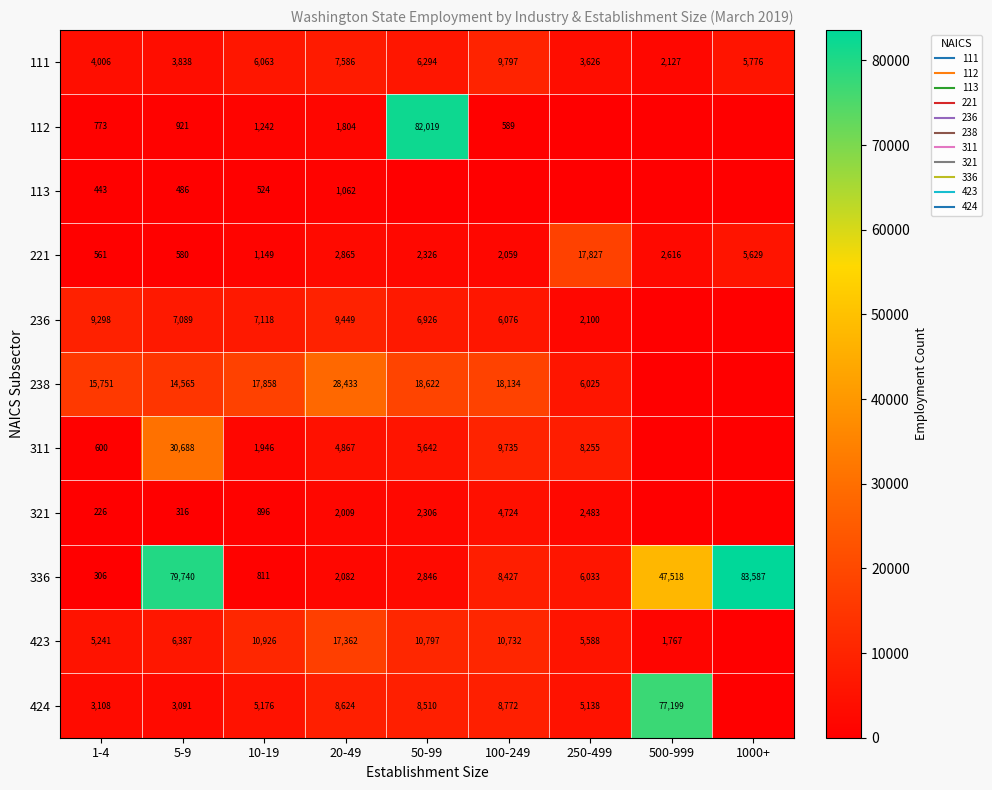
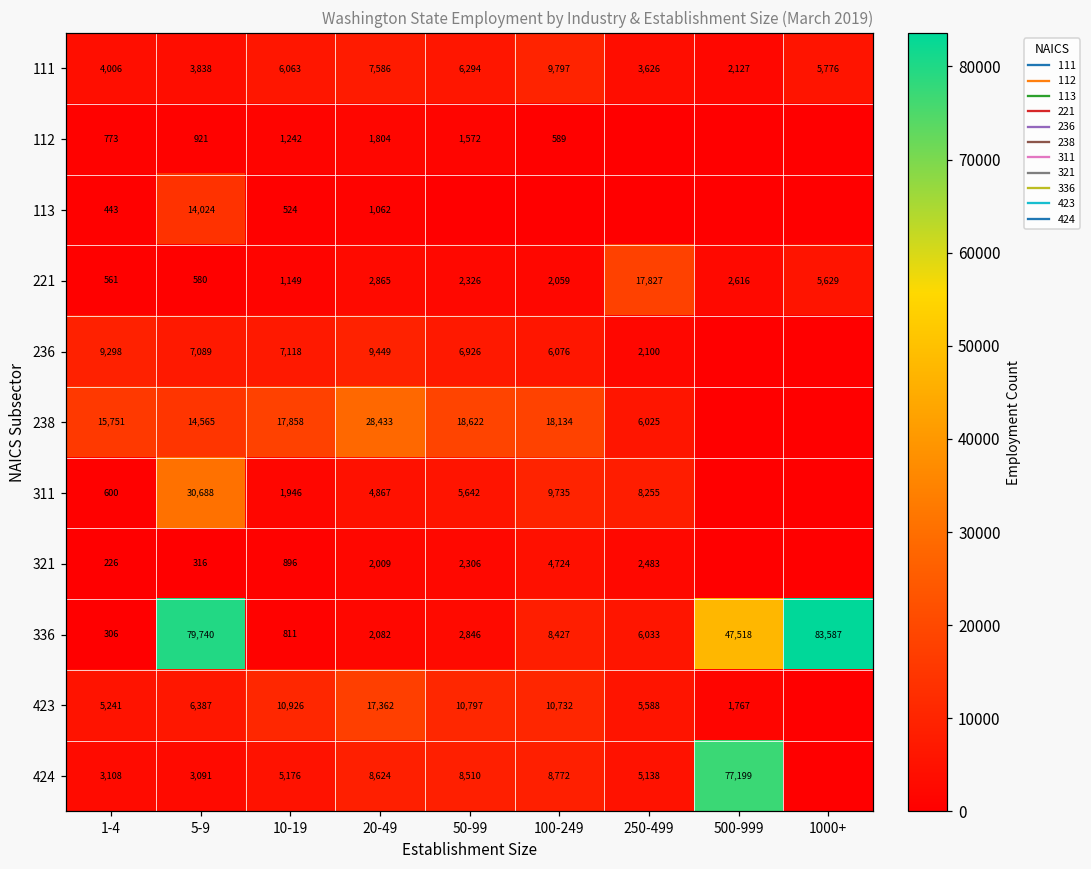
112, 50-99: 82,019 -> 1,572
113, 5-9: 486 -> 14,024
